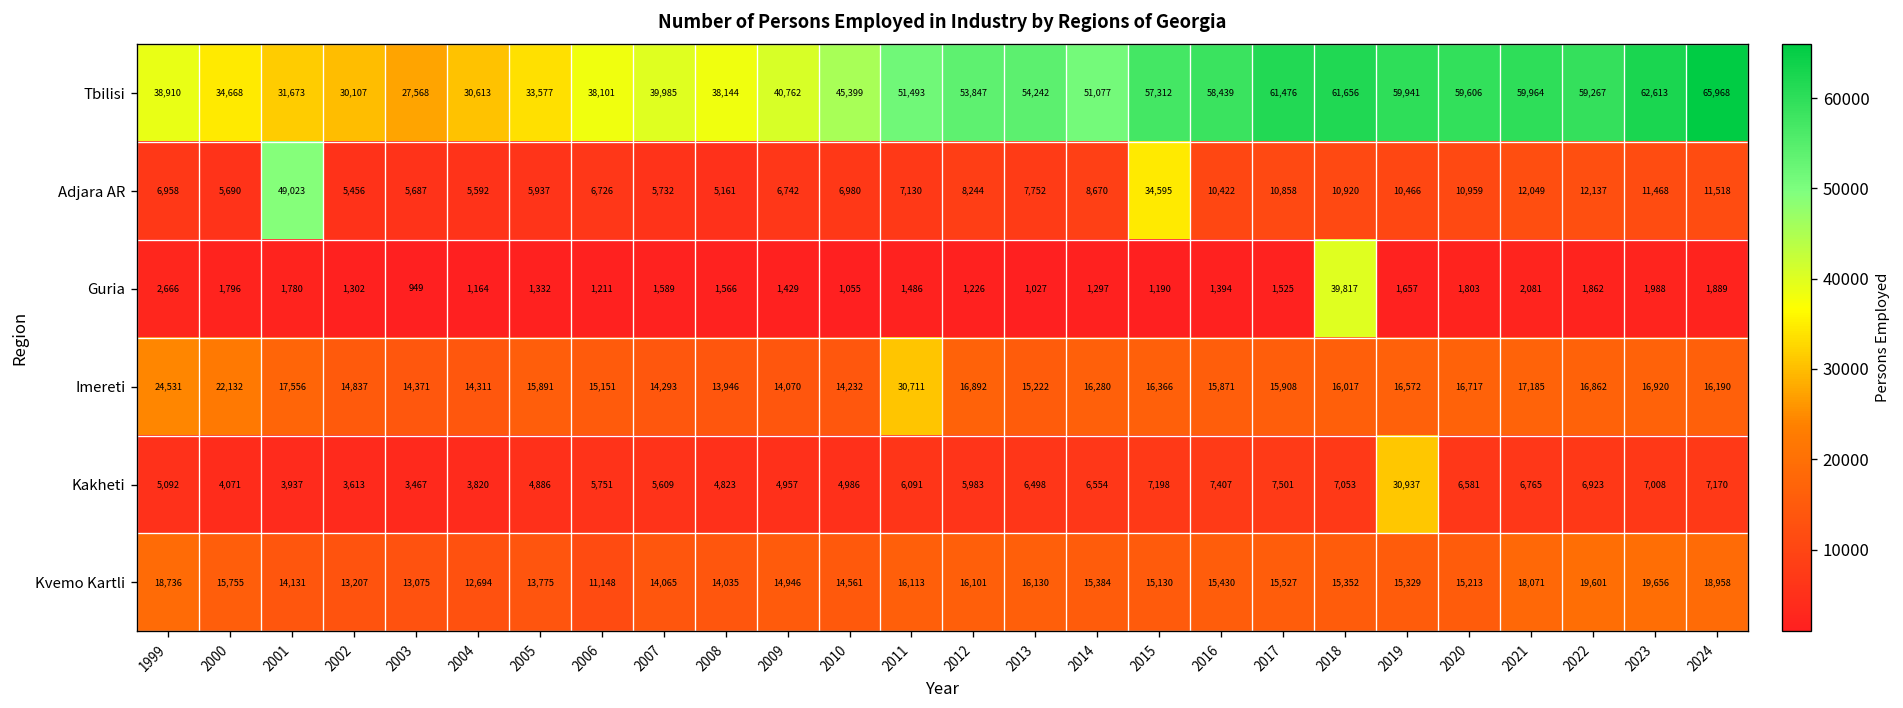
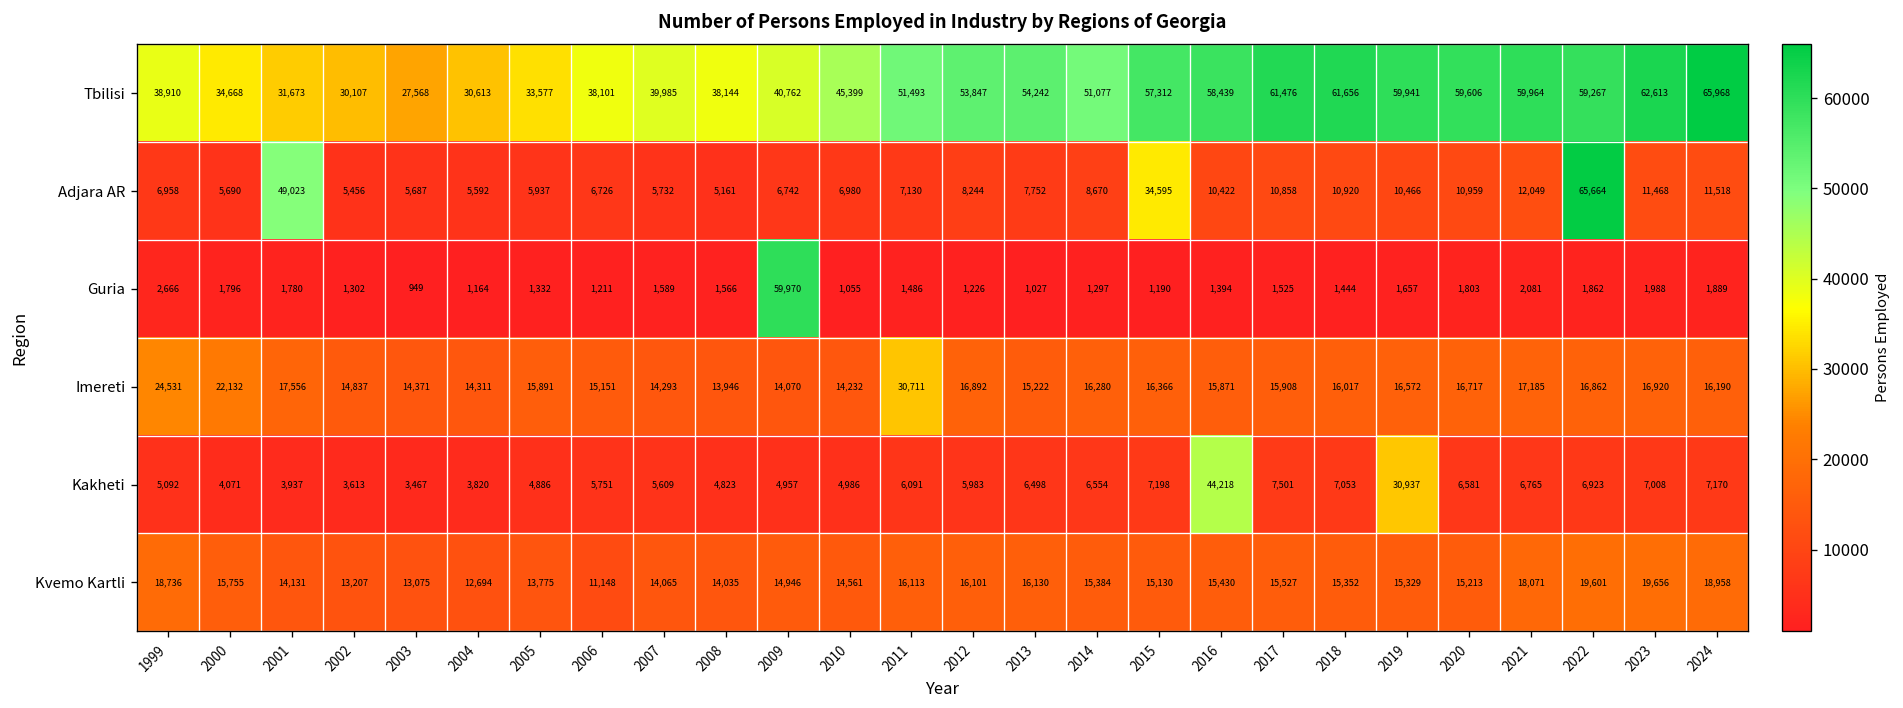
Adjara AR, 2022: 12,137 -> 65,664
Guria, 2009: 1,429 -> 59,970
Guria, 2018: 39,817 -> 1,444
Kakheti, 2016: 7,407 -> 44,218
